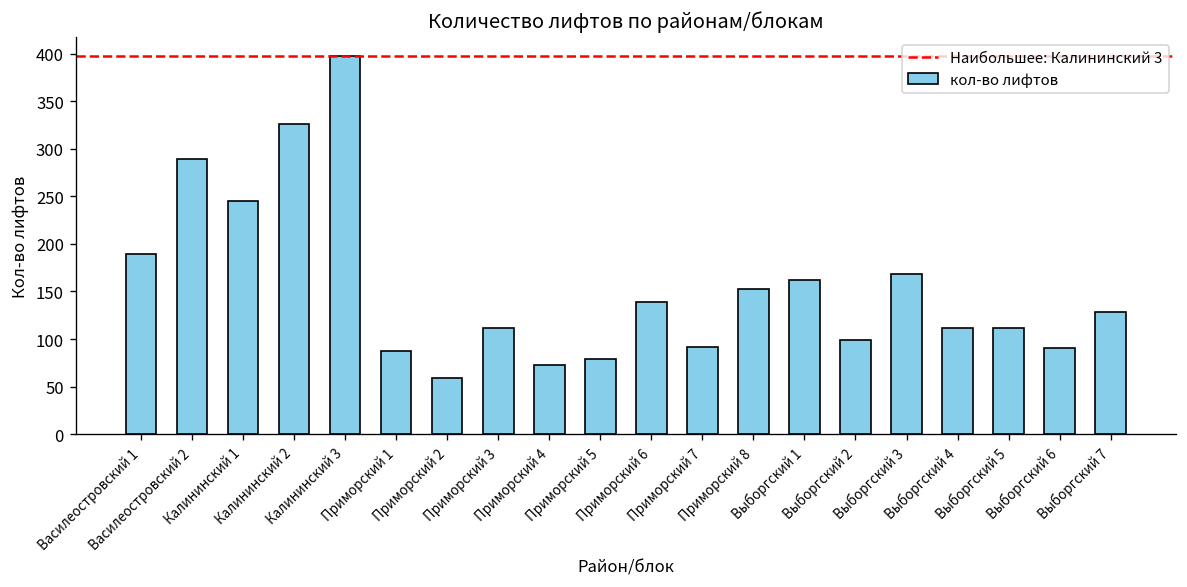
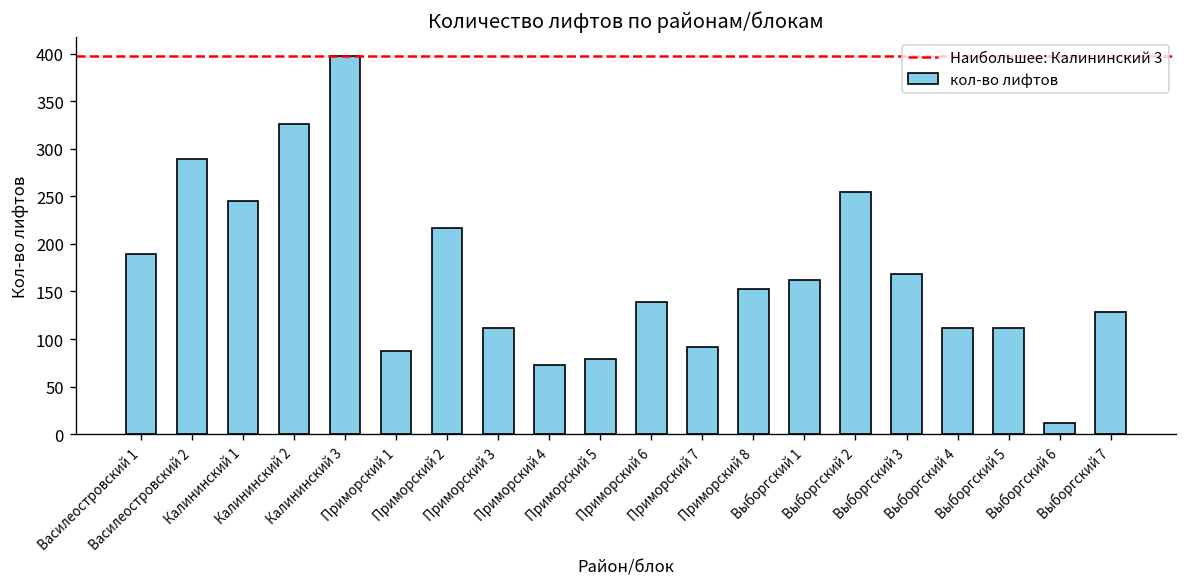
Приморский 2: 60 -> 220
Выборгский 2: 100 -> 250
Выборгский 6: 90 -> 10
